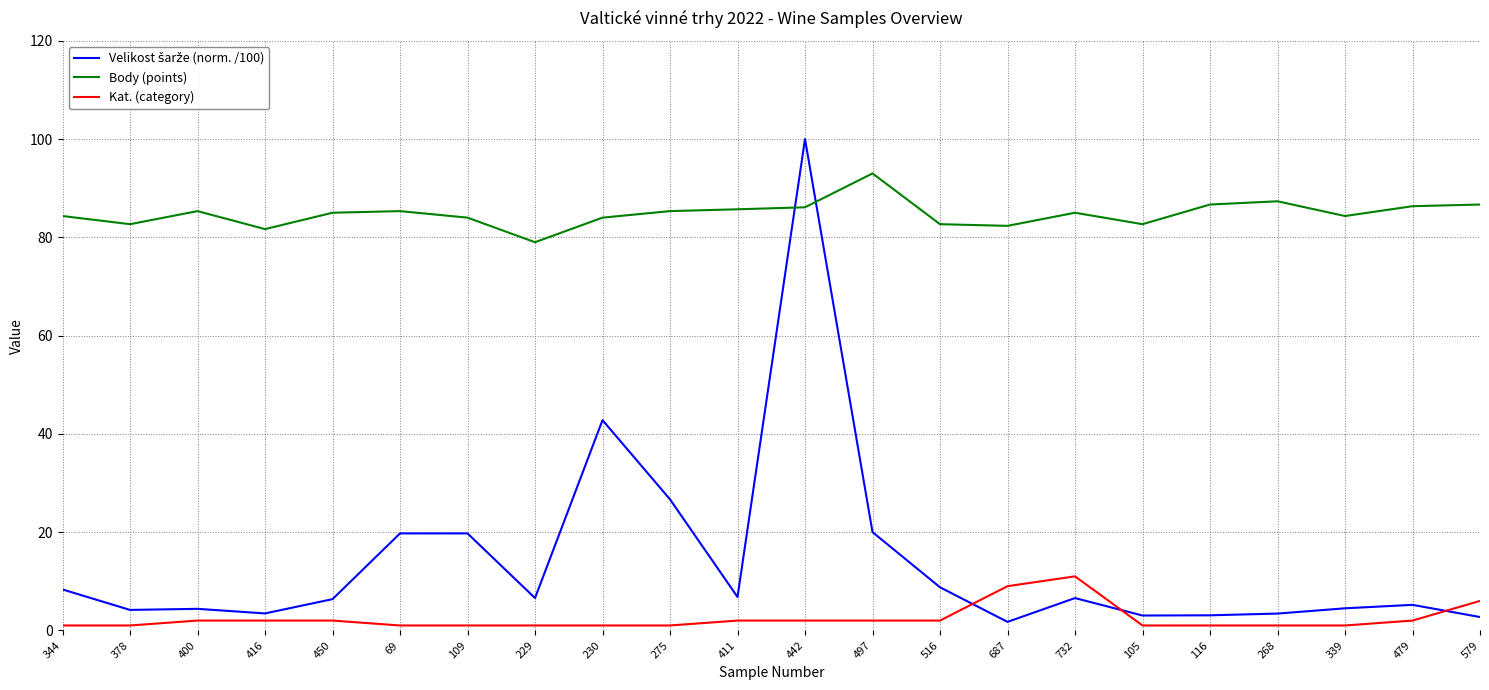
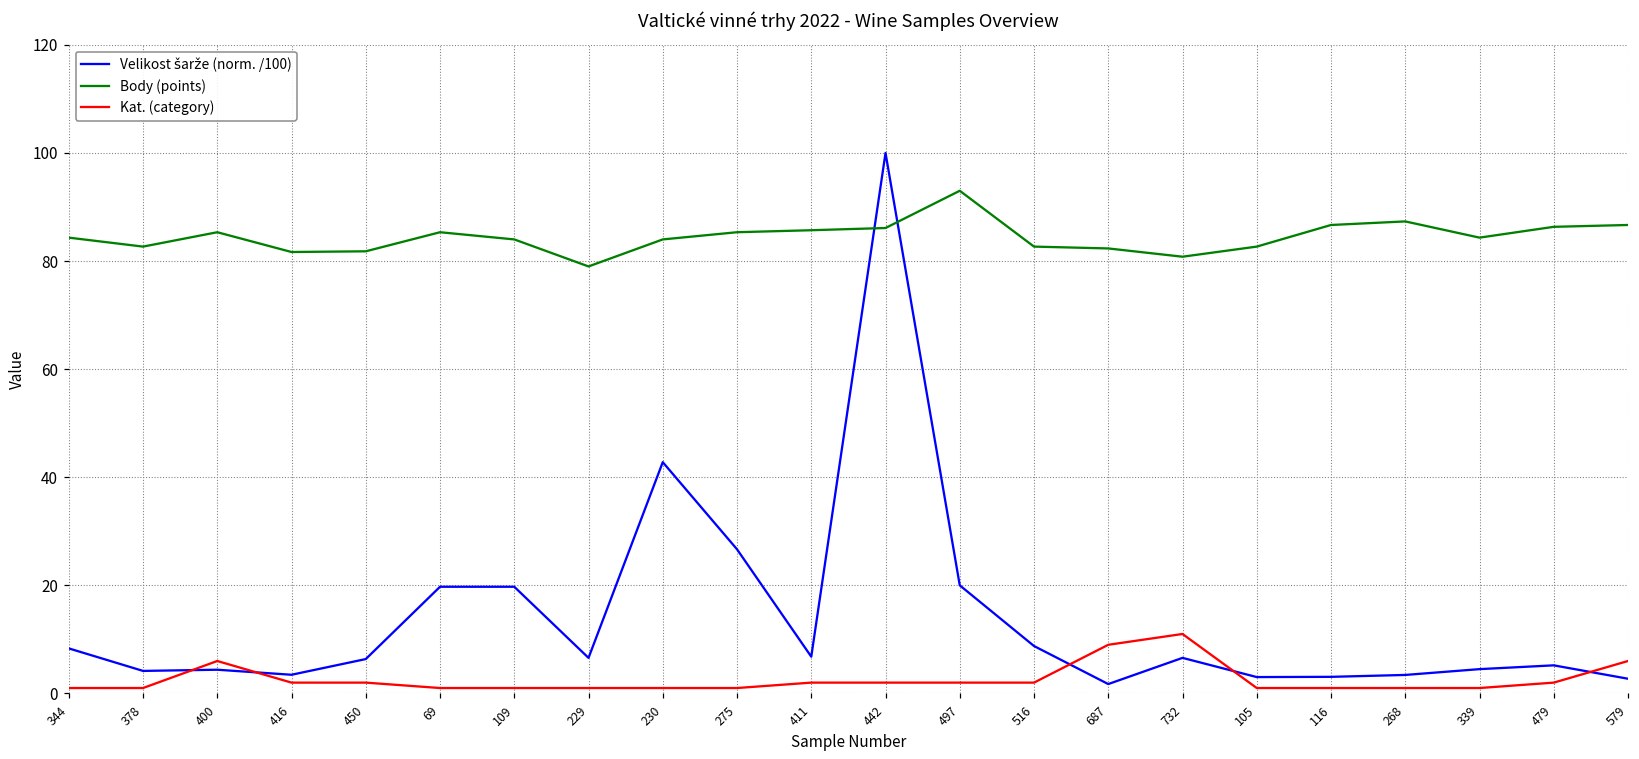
Kat. (category), 400: 2 -> 6
Body (points), 450: 85 -> 82
Body (points), 732: 85 -> 81
